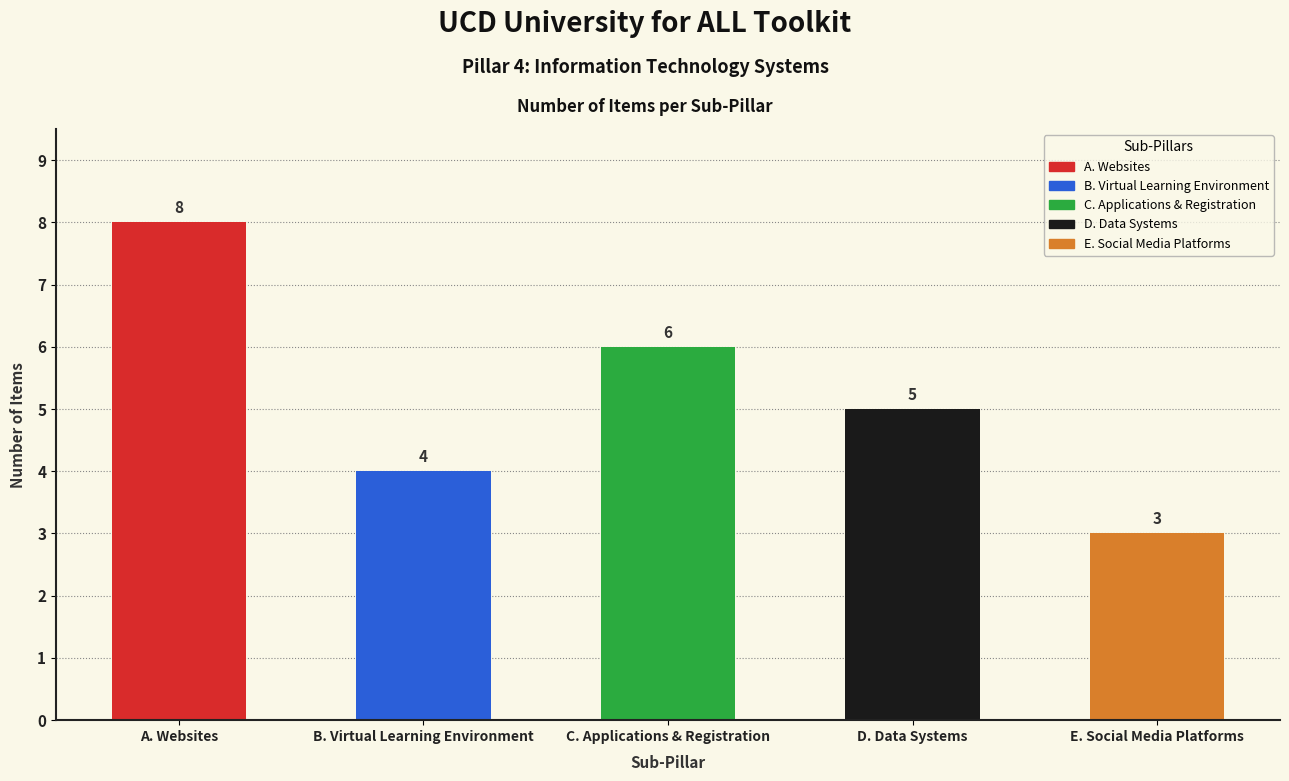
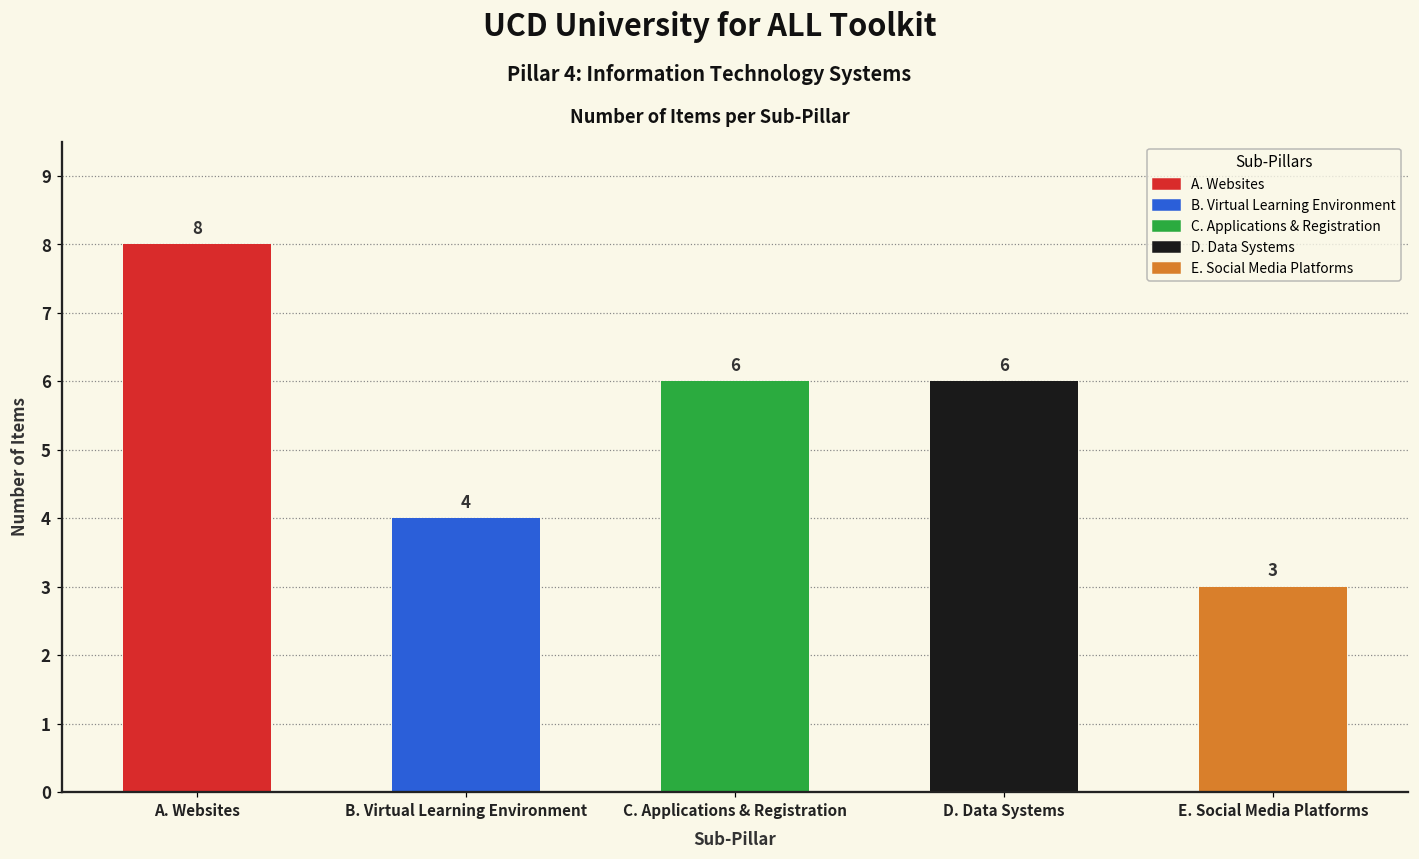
D. Data Systems: 5 -> 6
